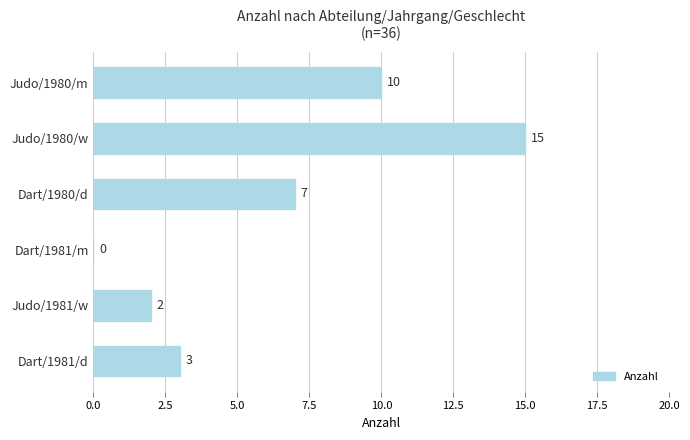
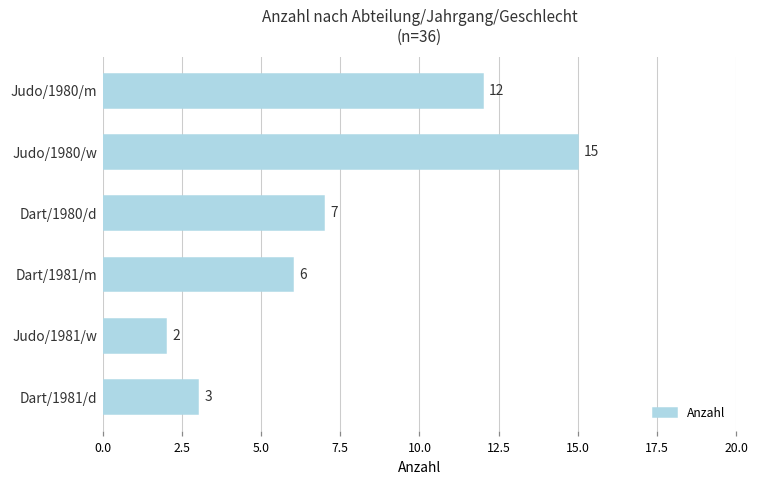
Judo/1980/m: 10 -> 12
Dart/1981/m: 0 -> 6
